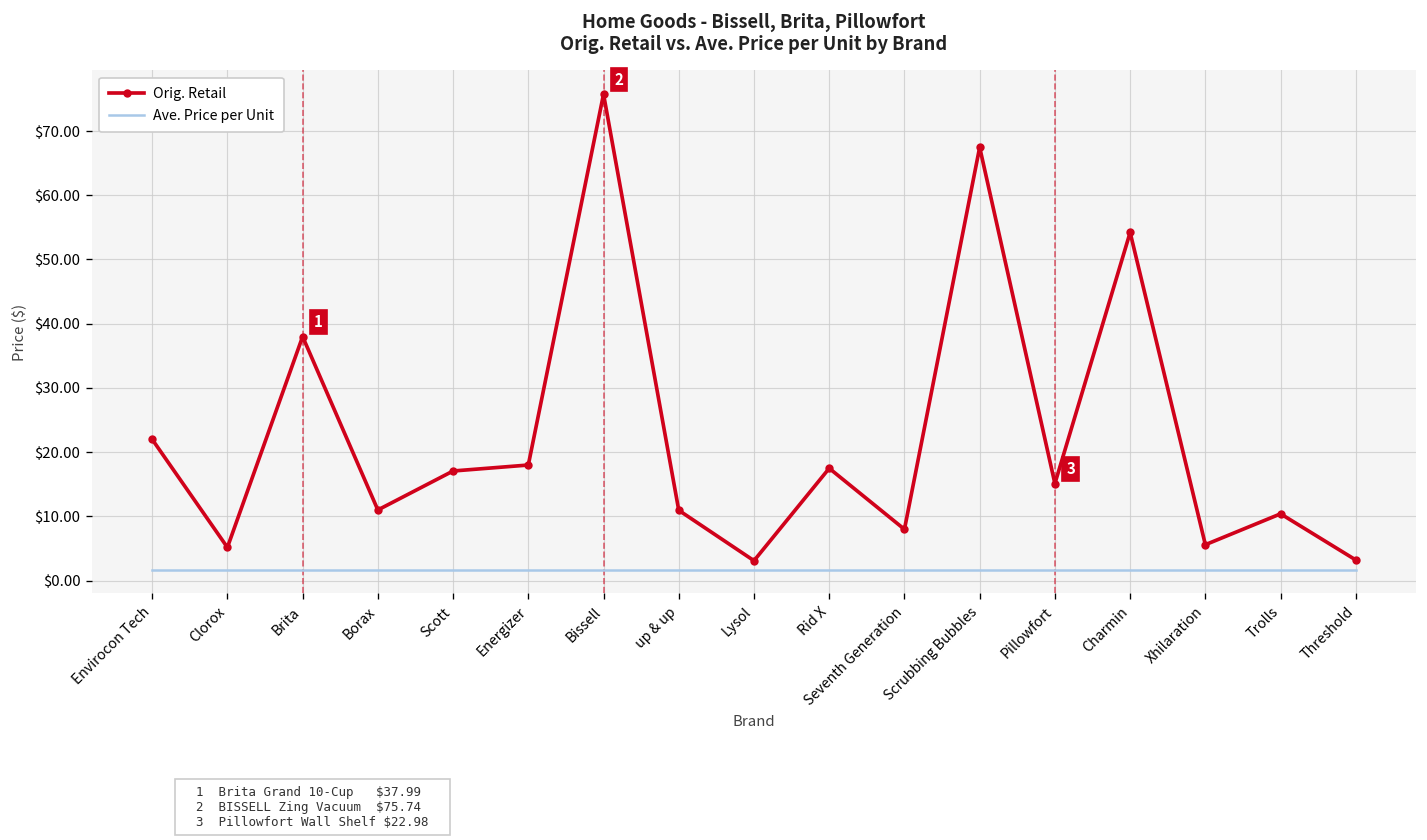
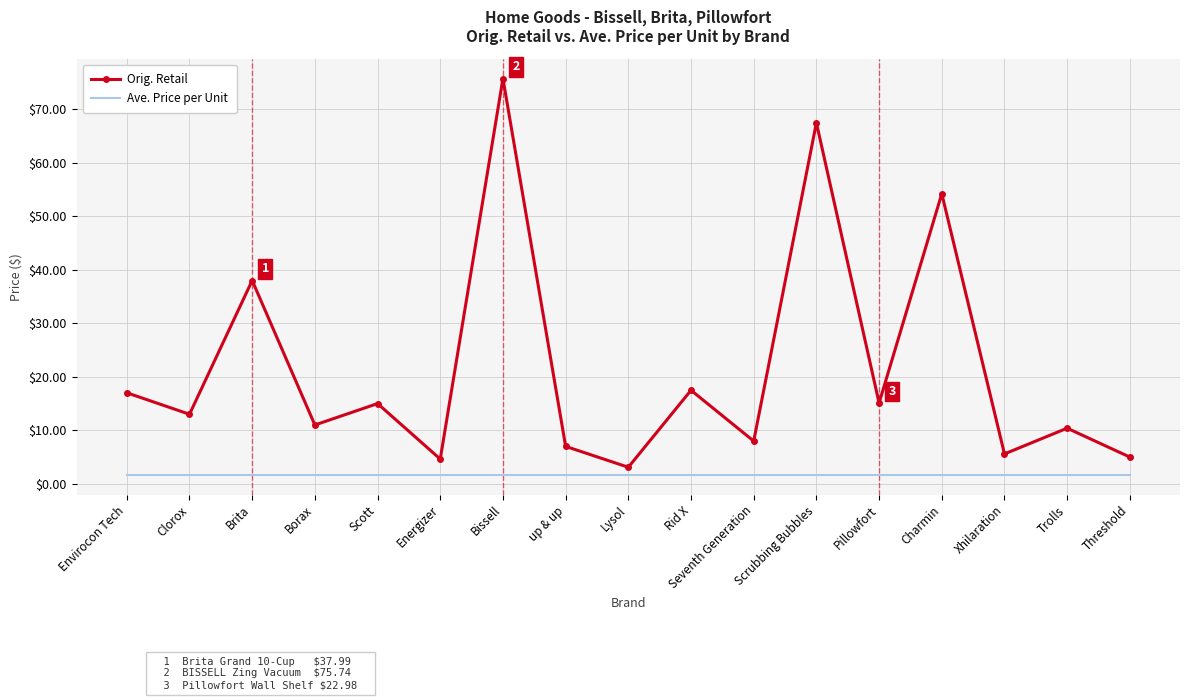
Orig. Retail, Envirocon Tech: $22 -> $17
Orig. Retail, Clorox: $5 -> $13
Orig. Retail, Scott: $17 -> $15
Orig. Retail, Energizer: $18 -> $5
Orig. Retail, up & up: $11 -> $7
Orig. Retail, Threshold: $3 -> $5
